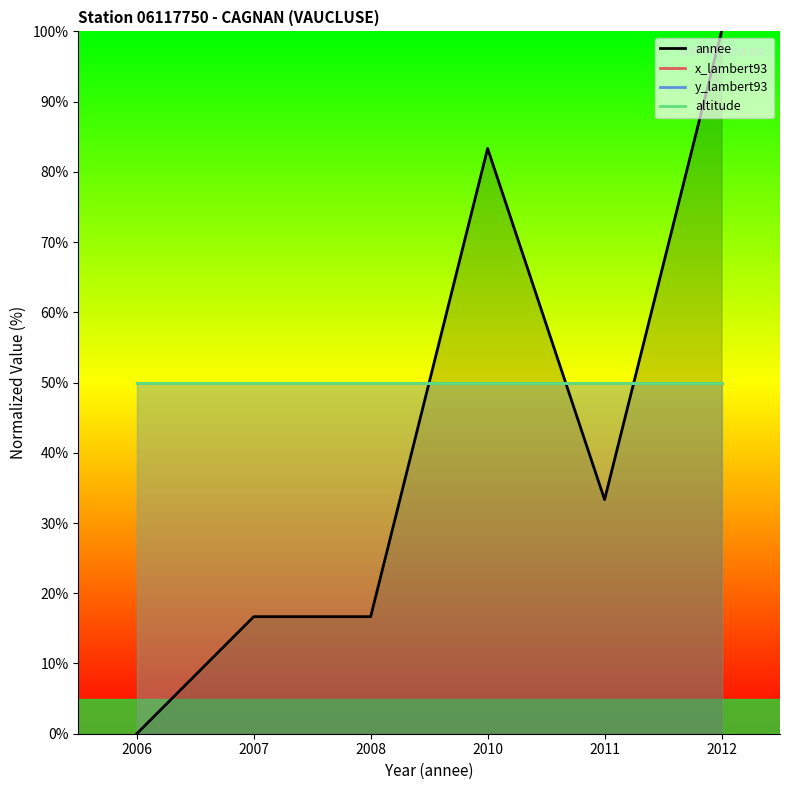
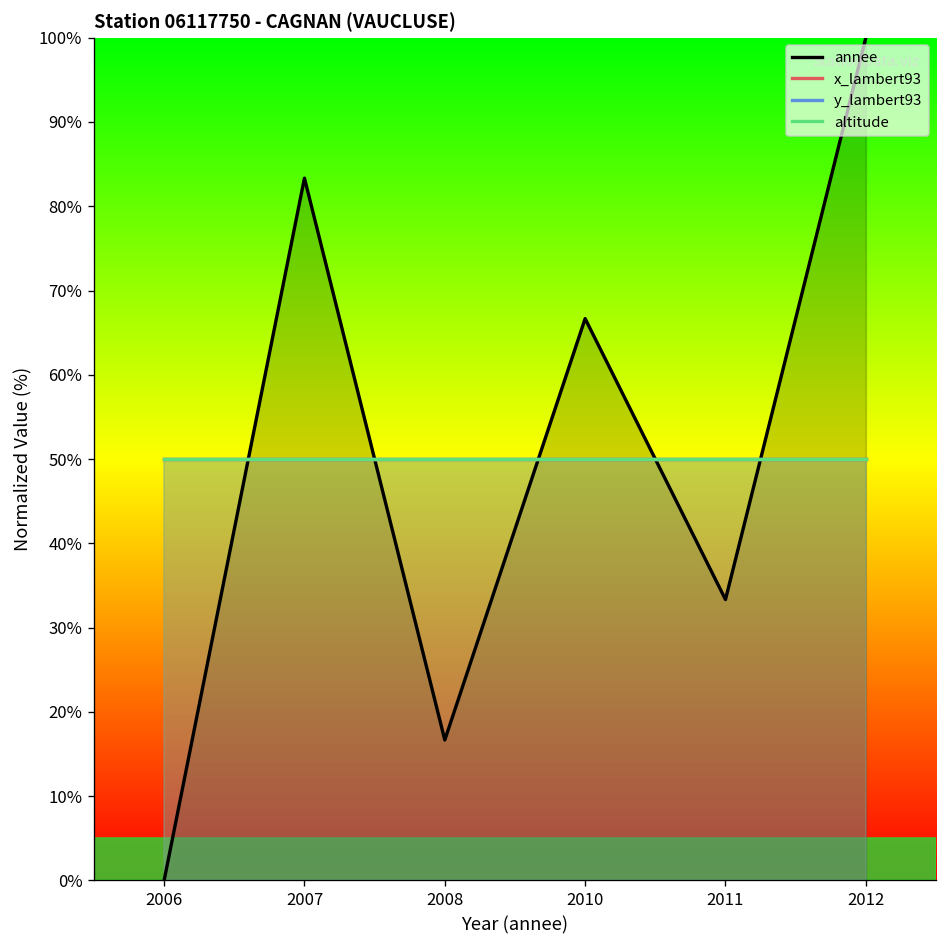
annee, 2007: 17% -> 83%
annee, 2010: 83% -> 67%
